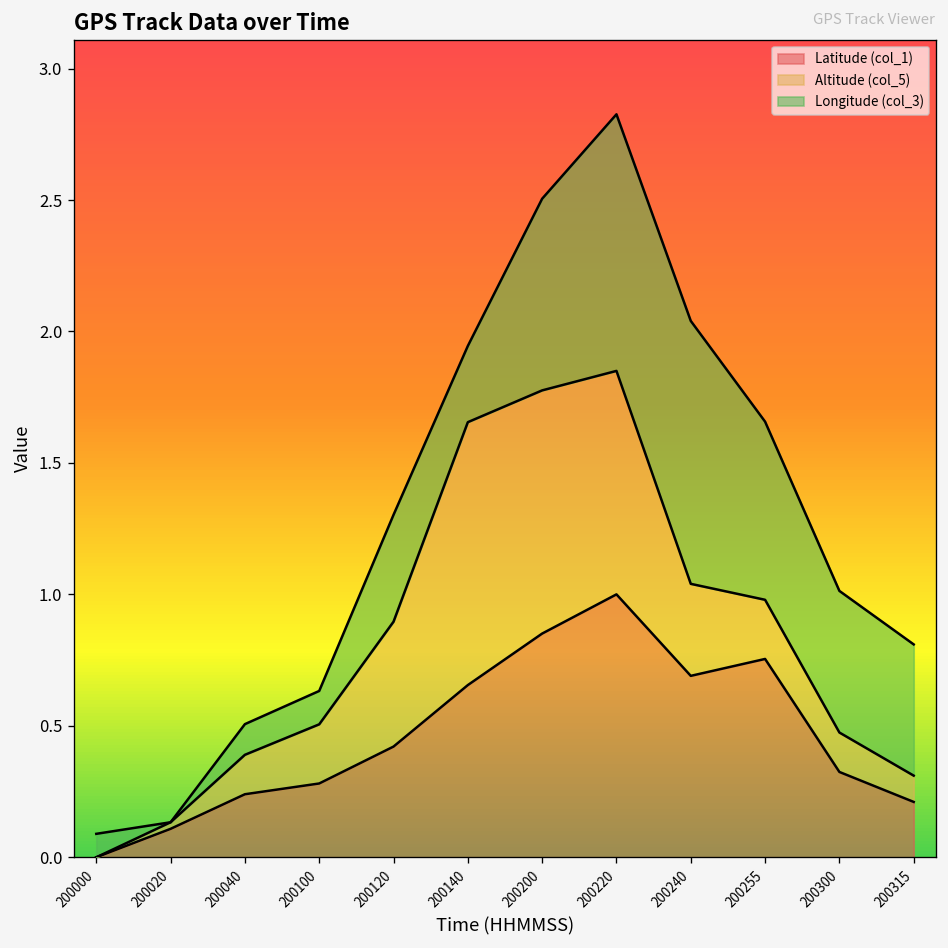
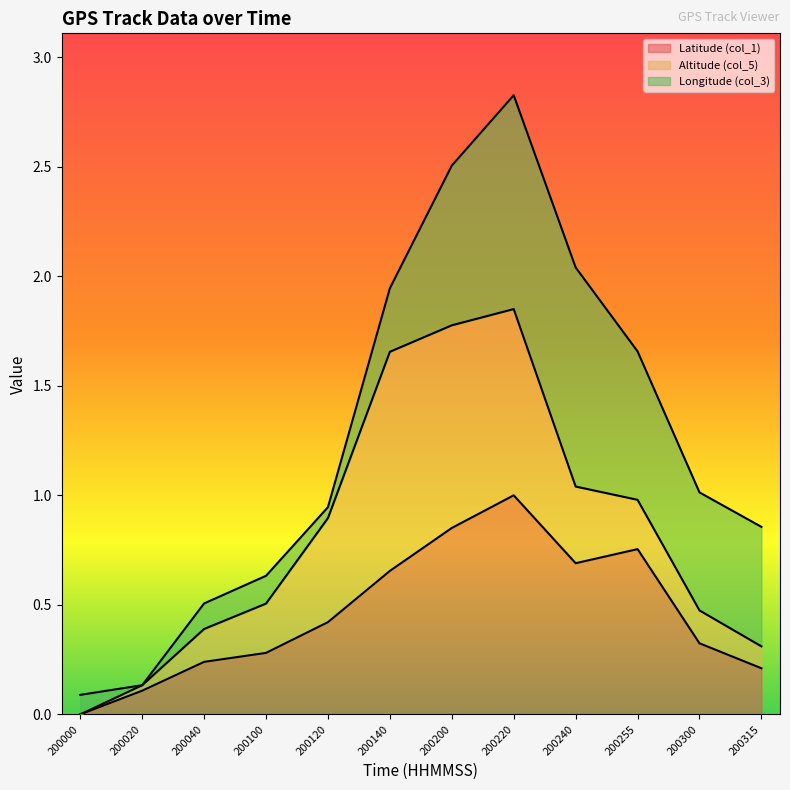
Longitude (col_3), 200120: 0.41 -> 0.05
Longitude (col_3), 200315: 0.50 -> 0.55
